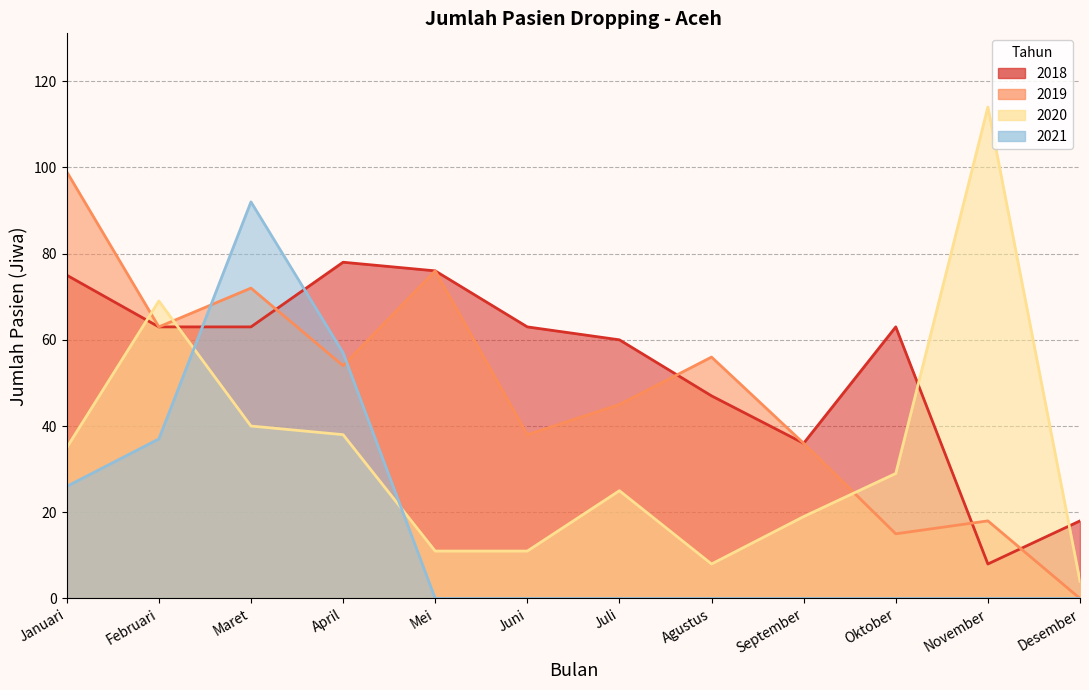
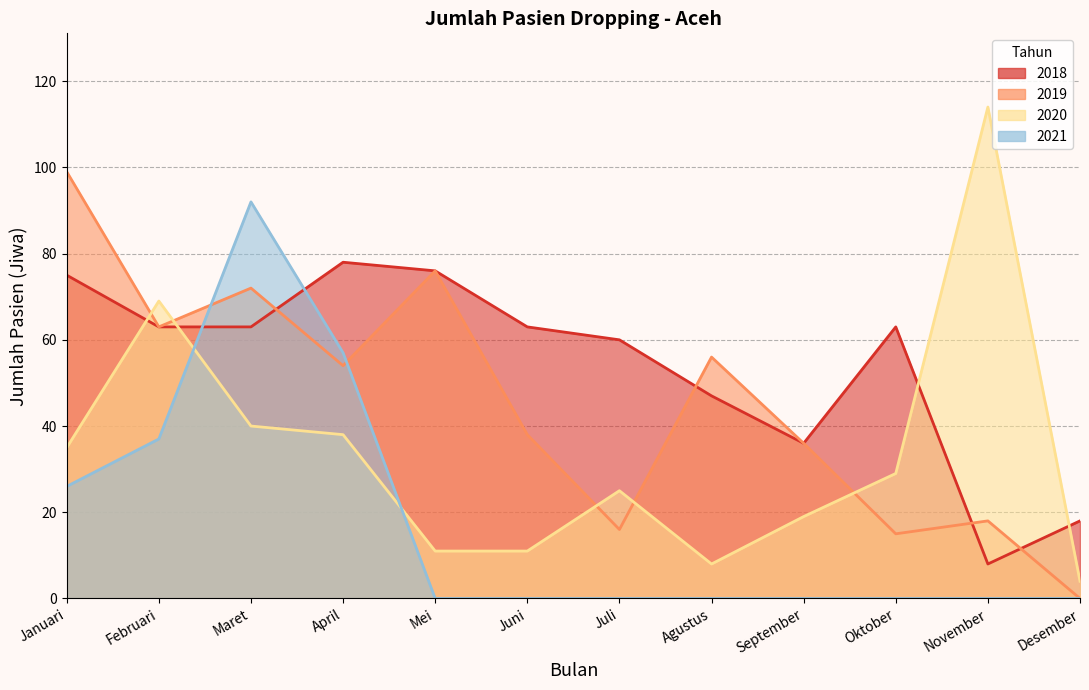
2019, Juli: 45 -> 16
